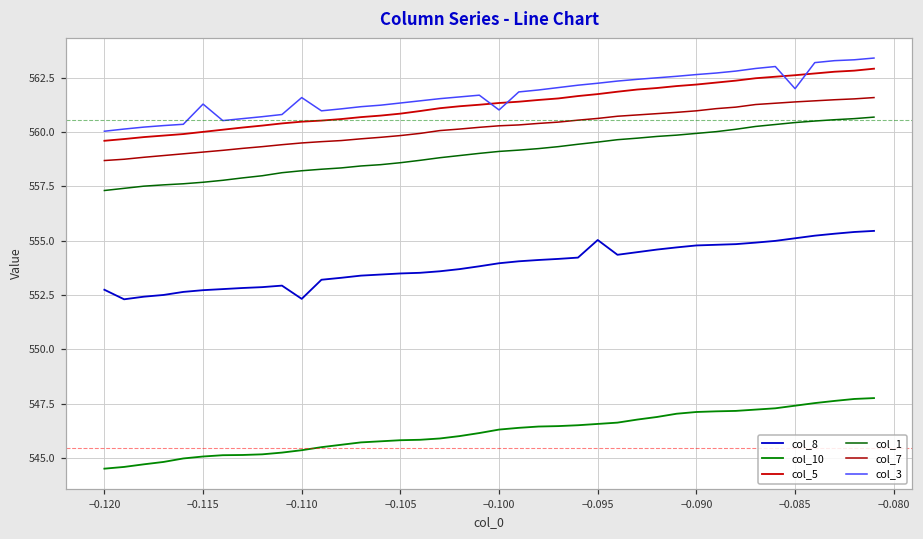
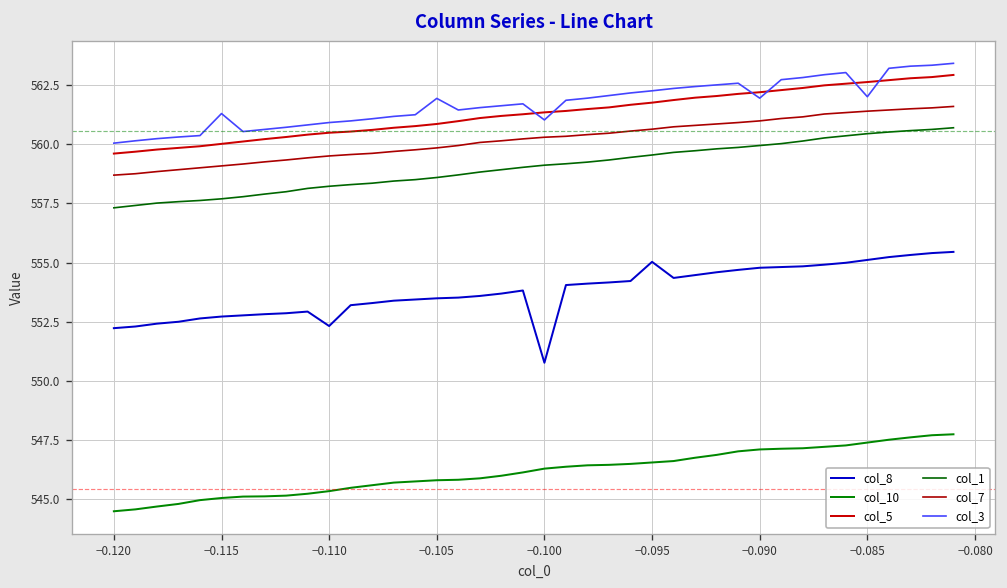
col_8, −0.120: 552.7 -> 552.2
col_3, −0.110: 561.6 -> 560.9
col_3, −0.105: 561.3 -> 561.9
col_8, −0.100: 554.0 -> 550.8
col_3, −0.090: 562.7 -> 561.9
